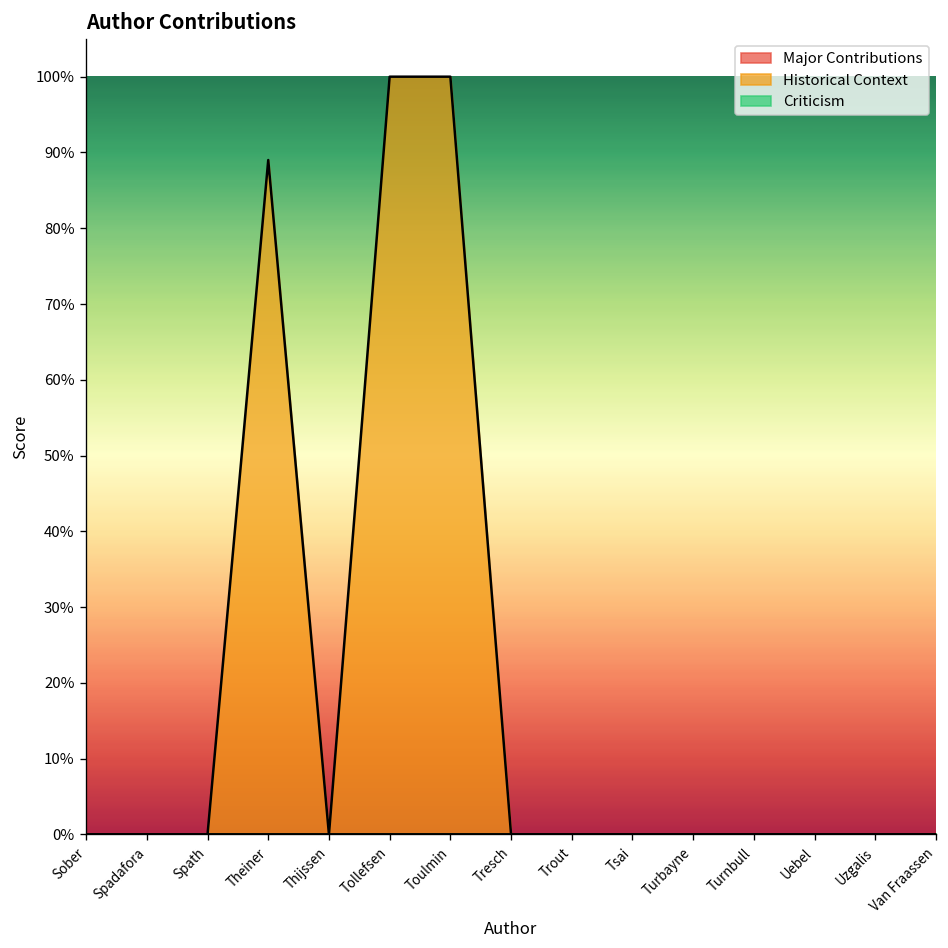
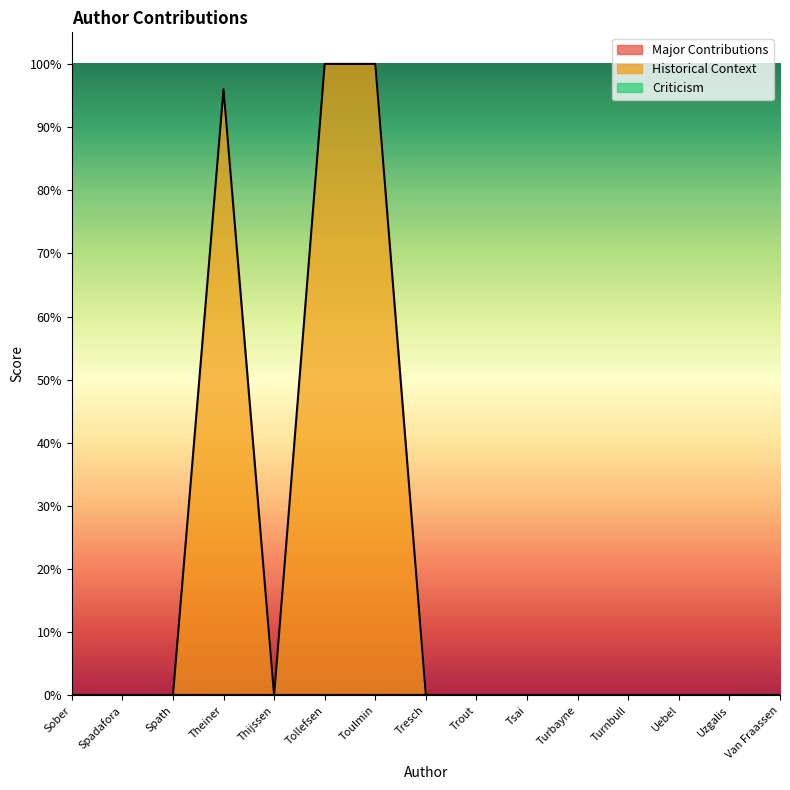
Historical Context, Theiner: 89% -> 96%
